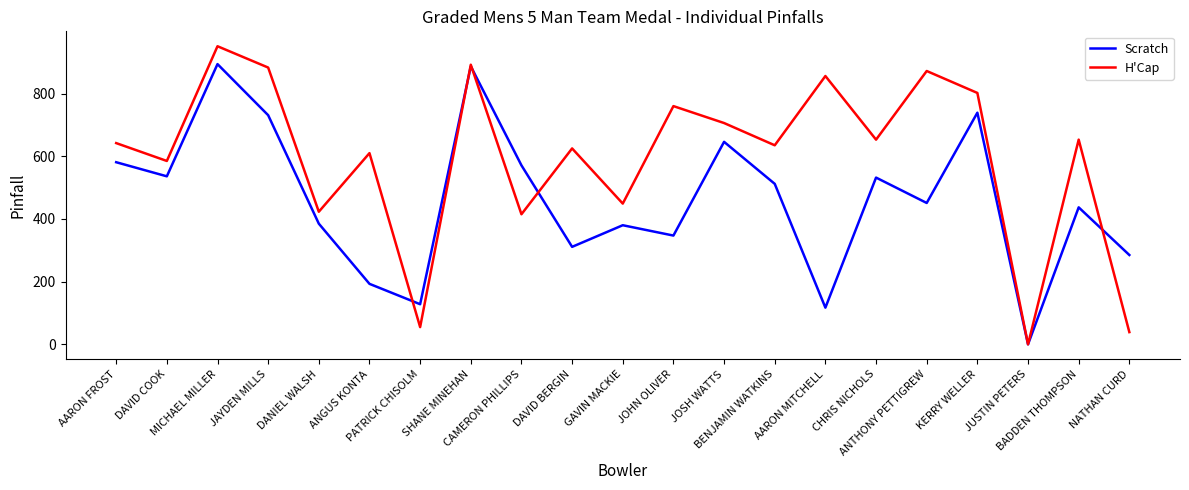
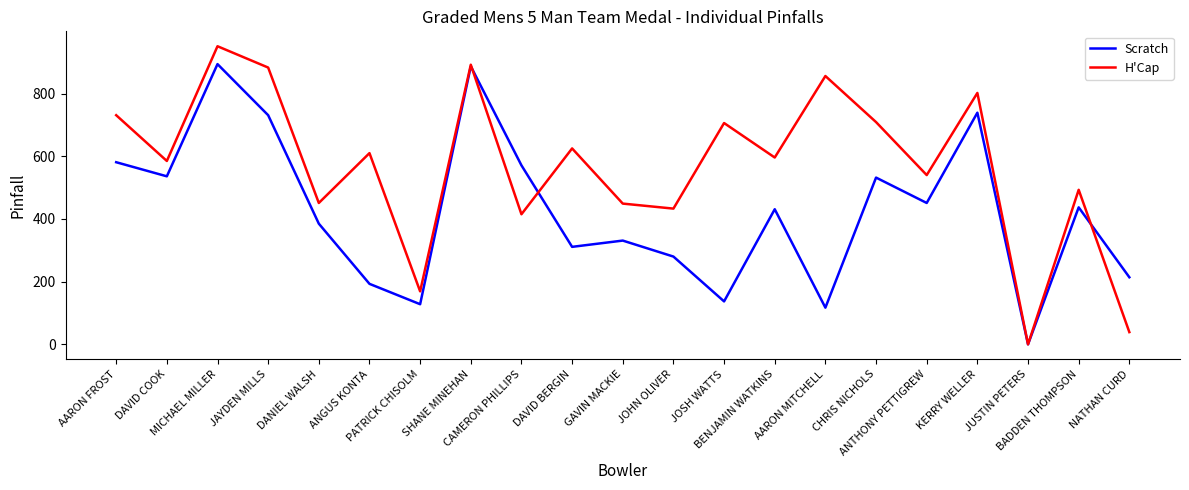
H'Cap, AARON FROST: 640 -> 730
H'Cap, DANIEL WALSH: 420 -> 450
H'Cap, PATRICK CHISOLM: 60 -> 170
Scratch, GAVIN MACKIE: 380 -> 330
Scratch, JOHN OLIVER: 350 -> 280
H'Cap, JOHN OLIVER: 760 -> 430
Scratch, JOSH WATTS: 650 -> 140
Scratch, BENJAMIN WATKINS: 510 -> 430
H'Cap, BENJAMIN WATKINS: 640 -> 600
H'Cap, CHRIS NICHOLS: 650 -> 710
H'Cap, ANTHONY PETTIGREW: 870 -> 540
H'Cap, BADDEN THOMPSON: 650 -> 490
Scratch, NATHAN CURD: 290 -> 210
